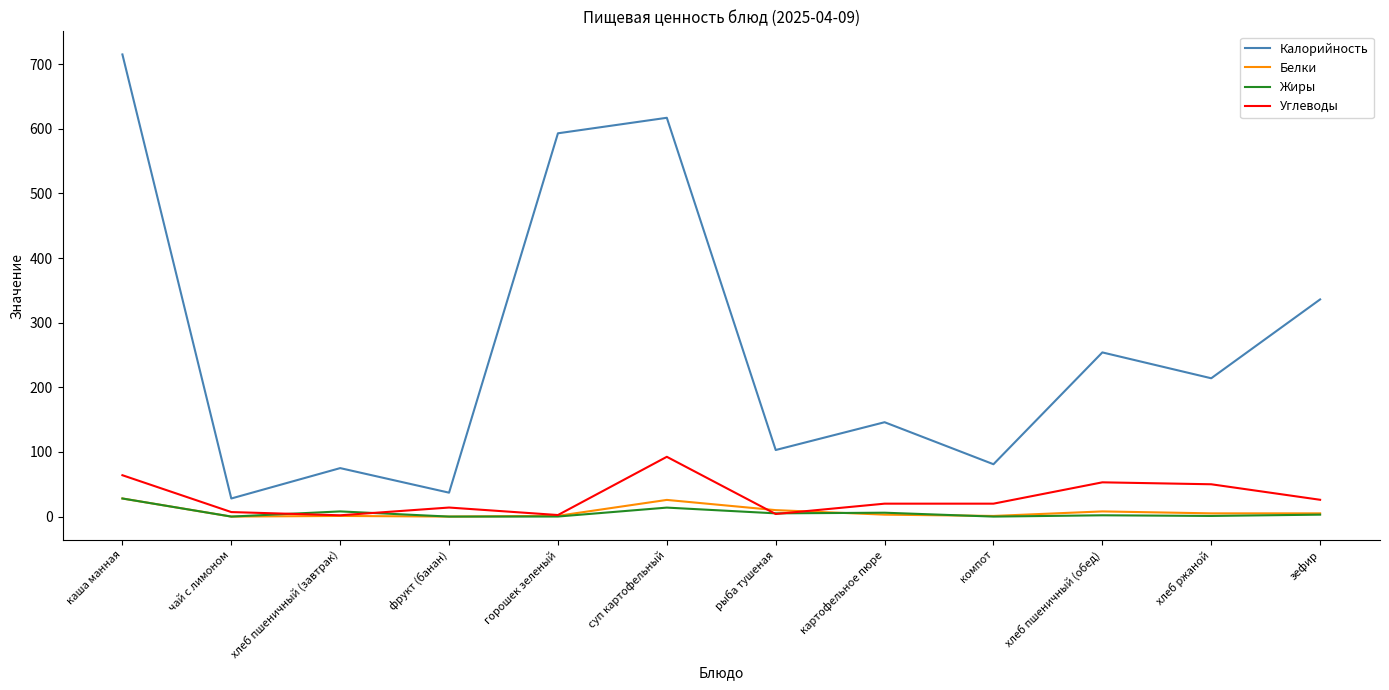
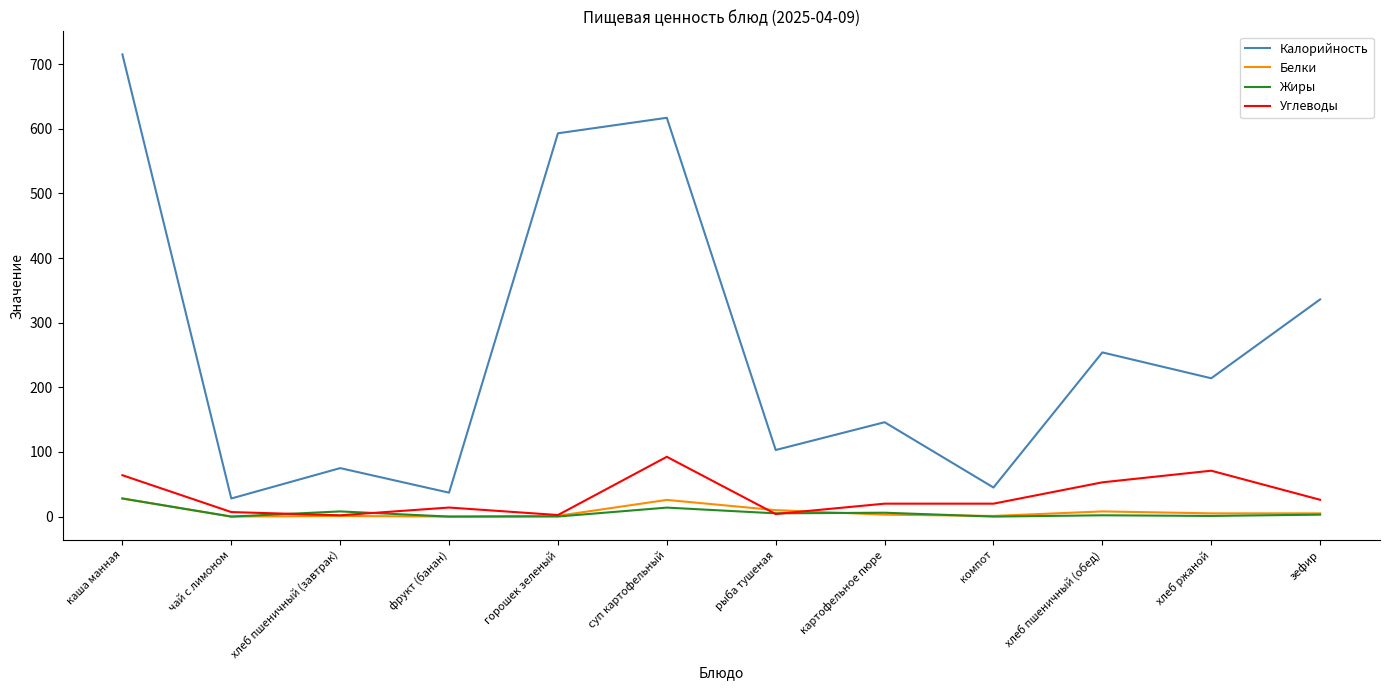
Калорийность, компот: 80 -> 50
Углеводы, хлеб ржаной: 50 -> 70
